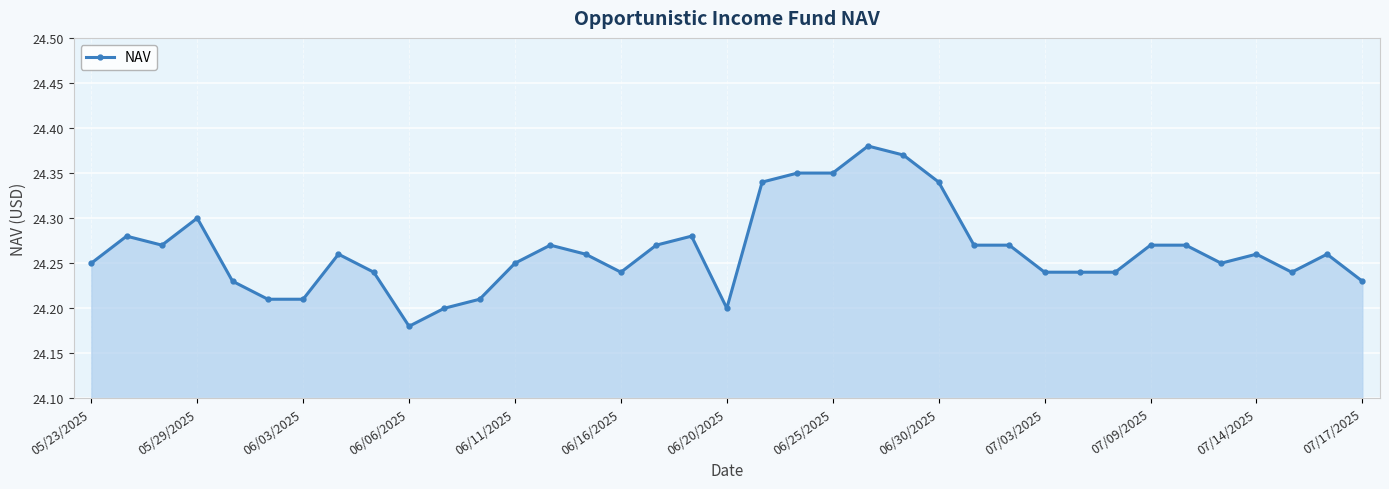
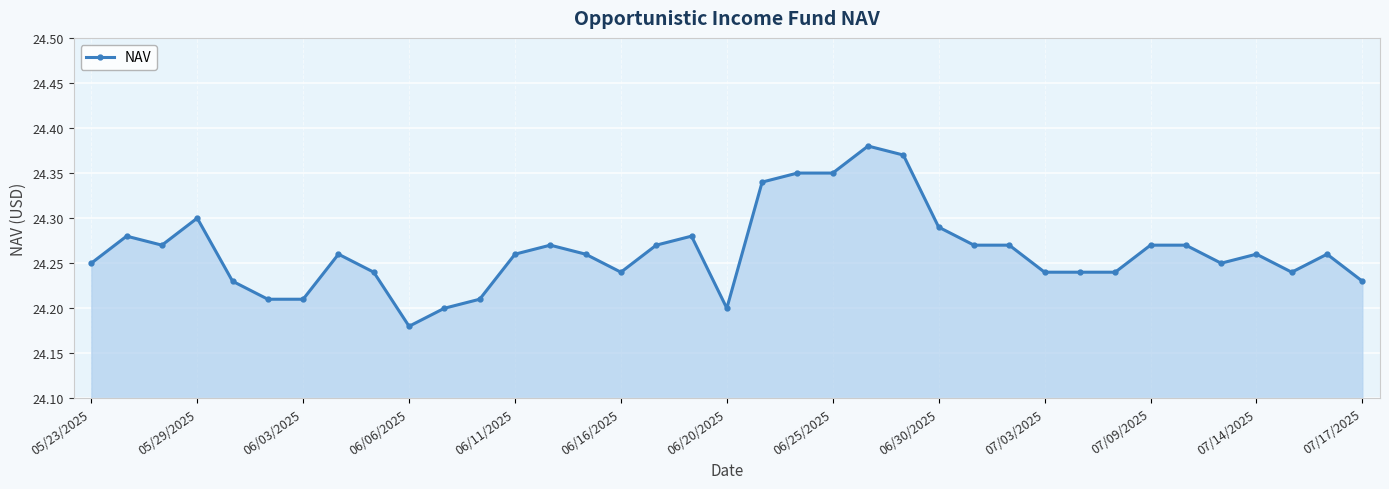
06/11/2025: 24.25 -> 24.26
06/30/2025: 24.34 -> 24.29
